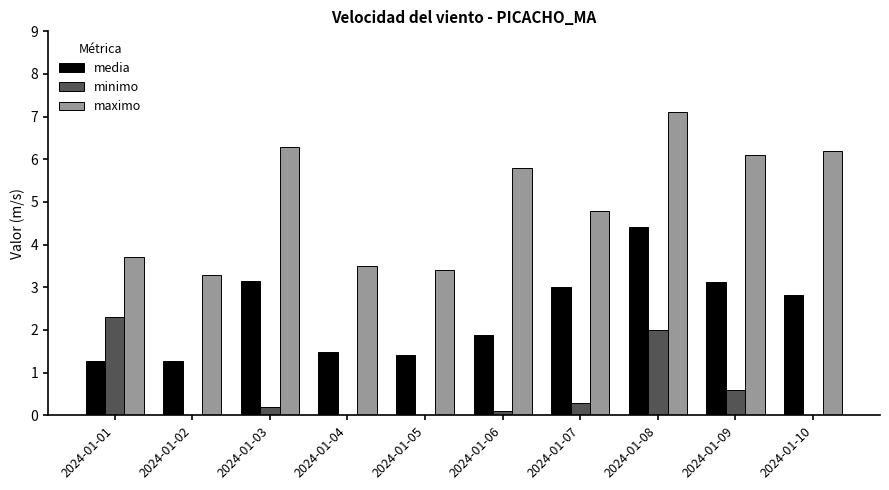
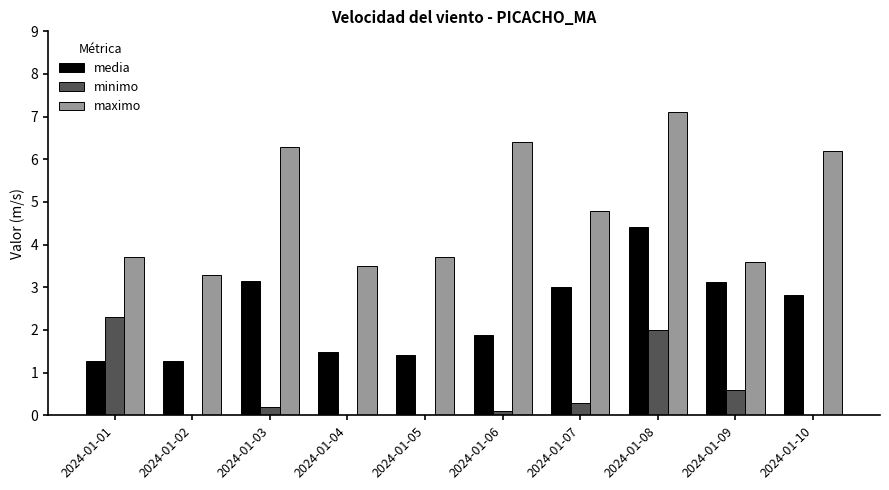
maximo, 2024-01-05: 3.4 -> 3.7
maximo, 2024-01-06: 5.8 -> 6.4
maximo, 2024-01-09: 6.1 -> 3.6
